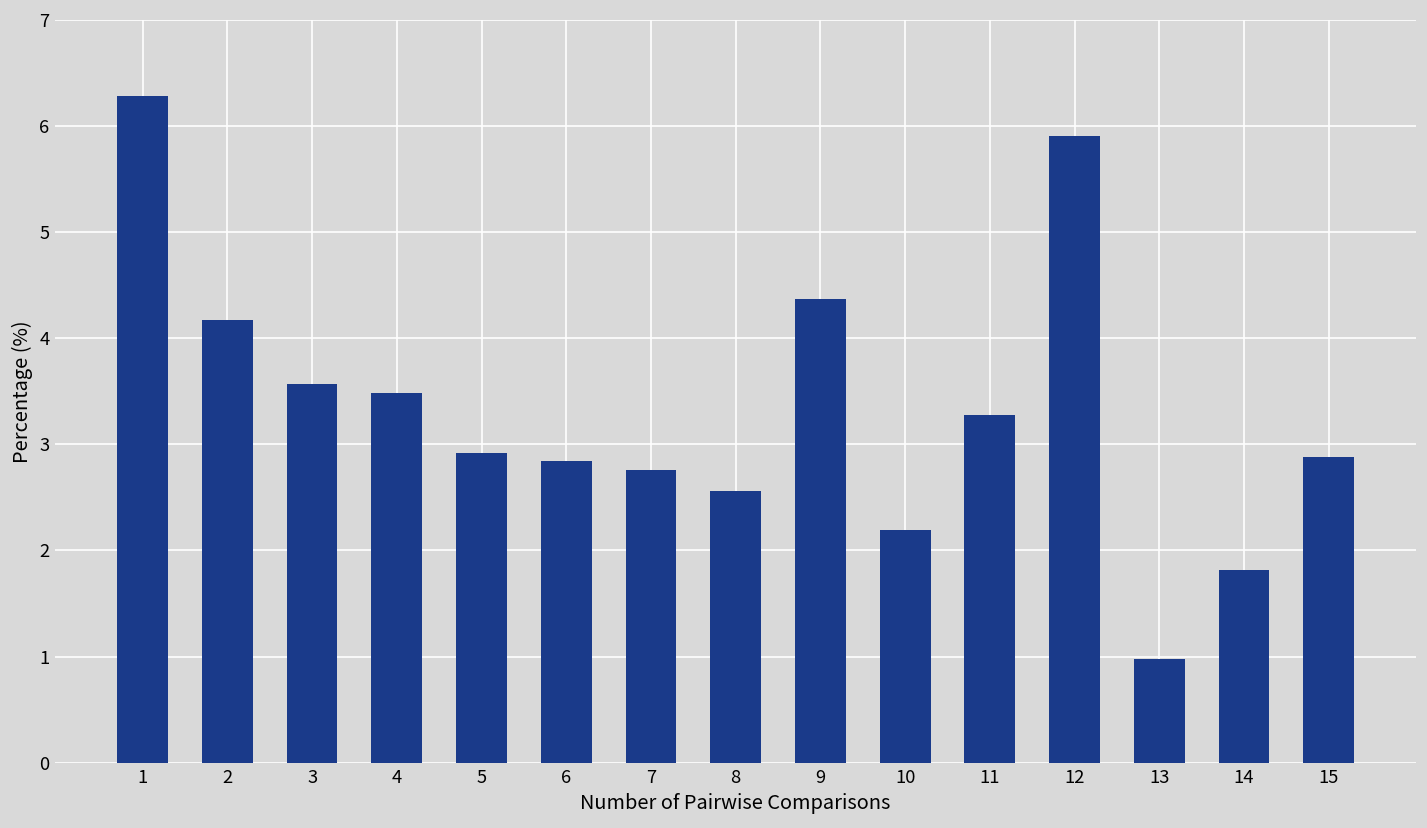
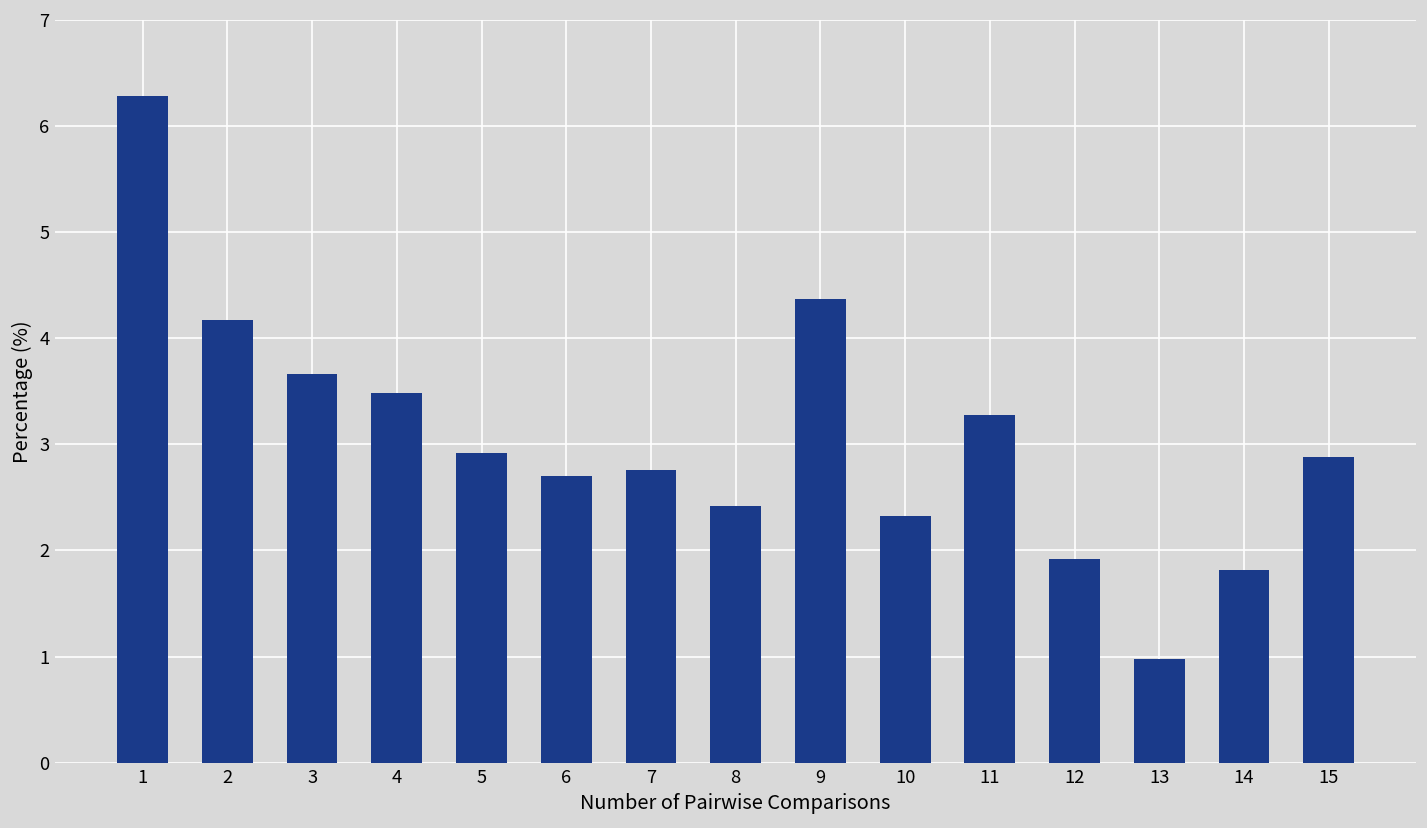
3: 3.6 -> 3.7
6: 2.8 -> 2.7
8: 2.6 -> 2.4
10: 2.2 -> 2.3
12: 5.9 -> 1.9
